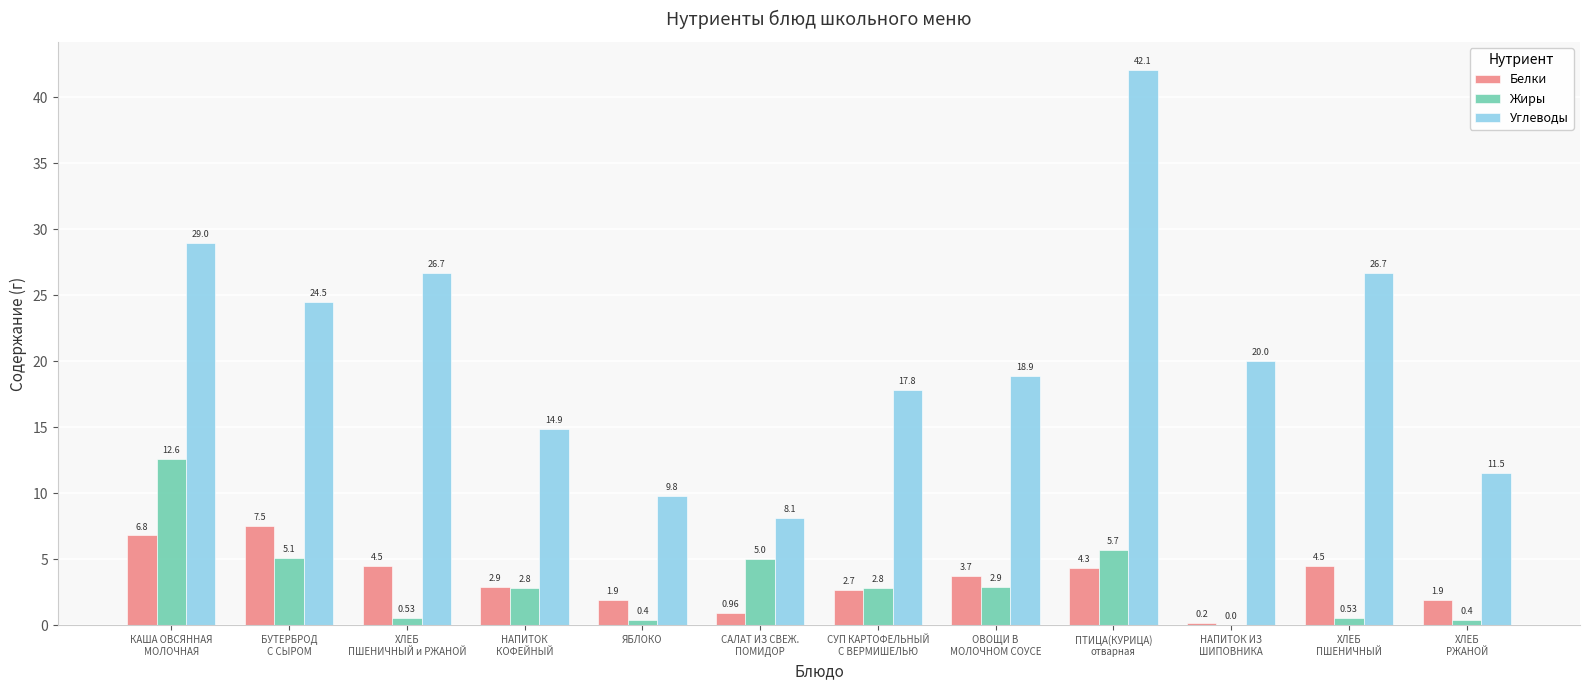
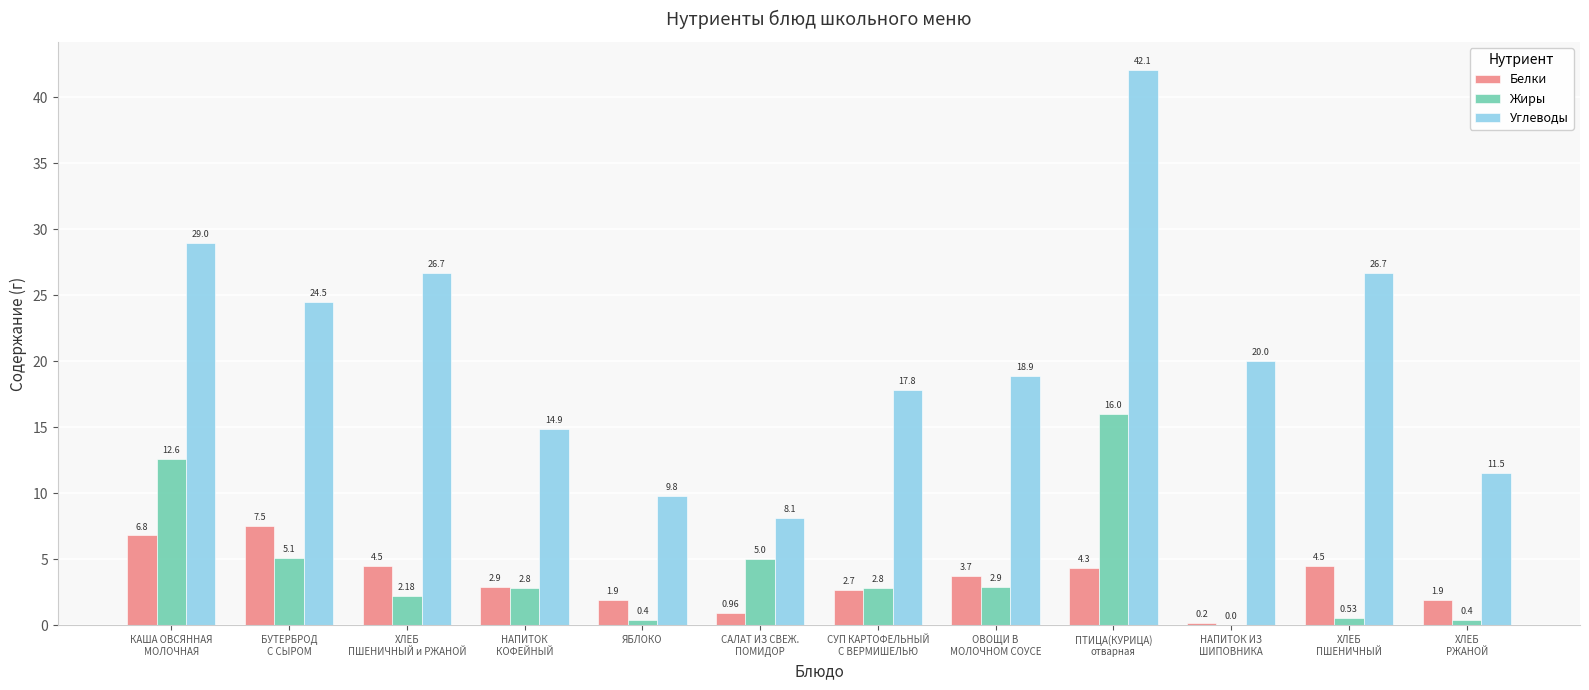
Жиры, ХЛЕБ ПШЕНИЧНЫЙ и РЖАНОЙ: 0.53 -> 2.18
Жиры, ПТИЦА(КУРИЦА) отварная: 5.7 -> 16.0
